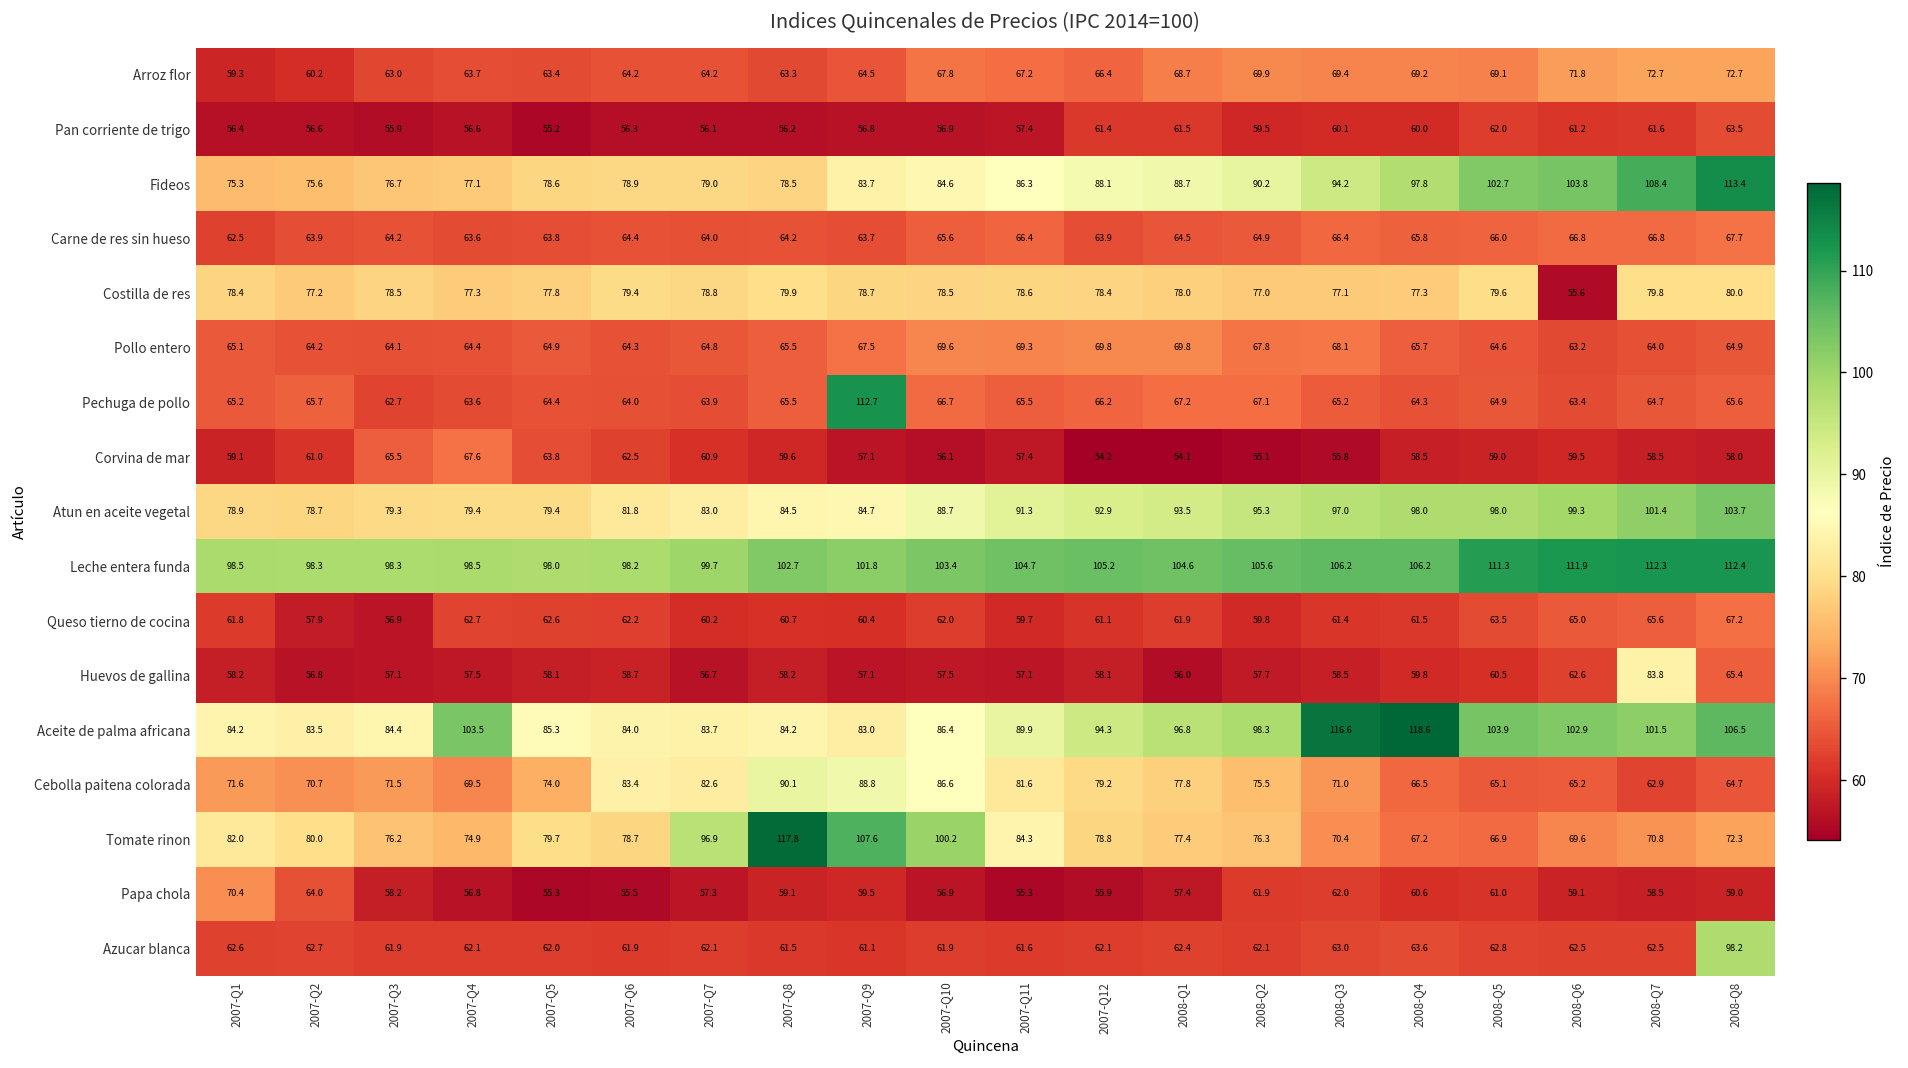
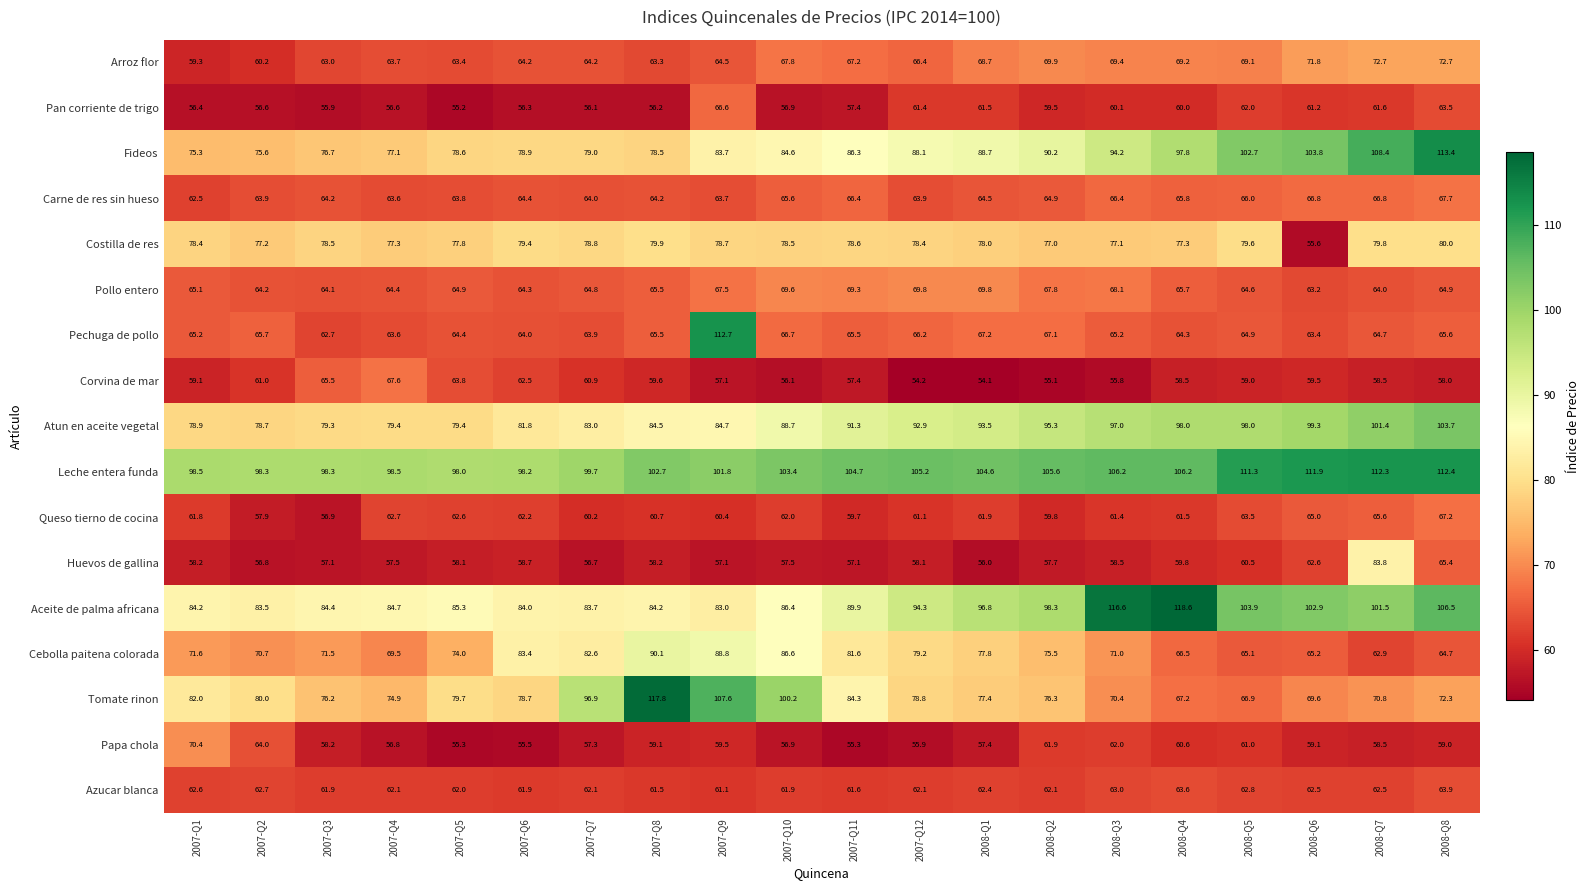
Pan corriente de trigo, 2007-Q9: 56.8 -> 66.6
Aceite de palma africana, 2007-Q4: 103.5 -> 84.7
Azucar blanca, 2008-Q8: 98.2 -> 63.9
